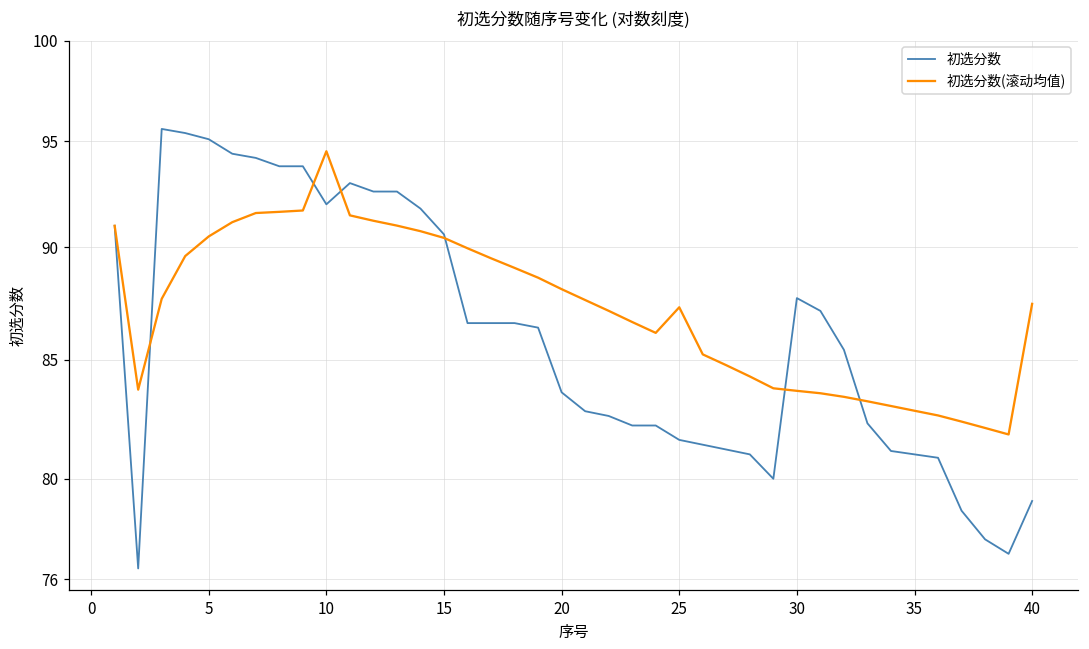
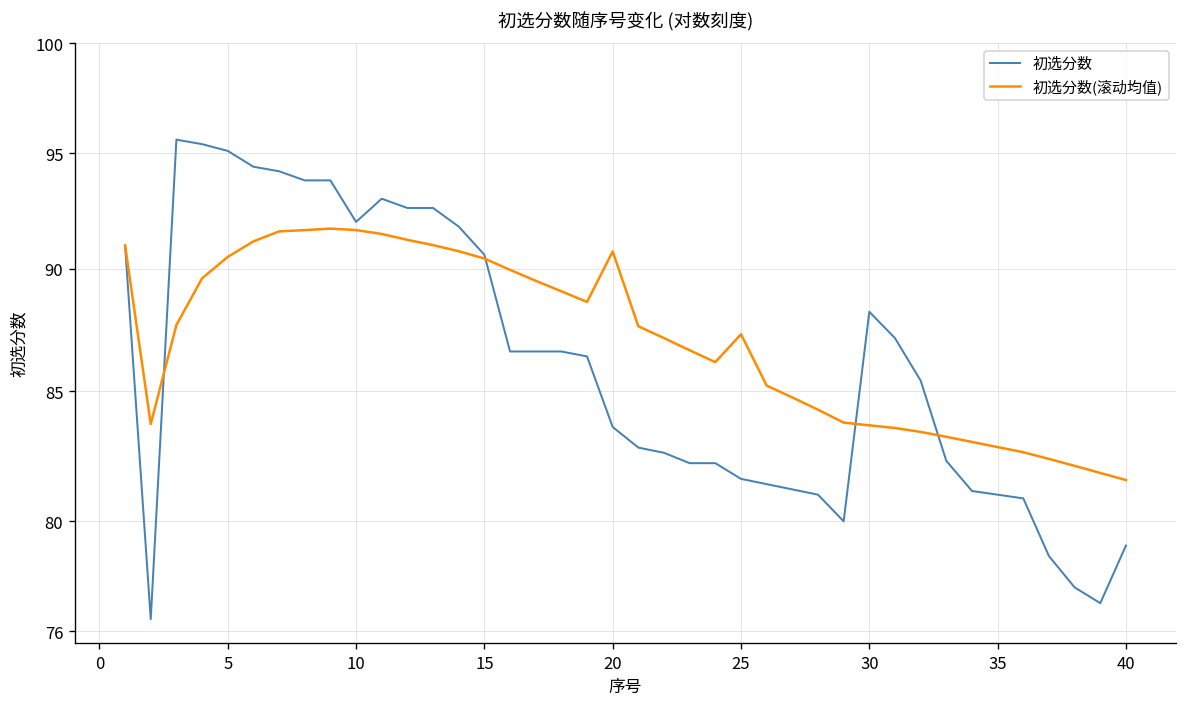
初选分数(滚动均值), 10: 94.5 -> 91.7
初选分数(滚动均值), 20: 88.1 -> 90.7
初选分数, 30: 87.7 -> 88.2
初选分数(滚动均值), 40: 87.5 -> 81.6
